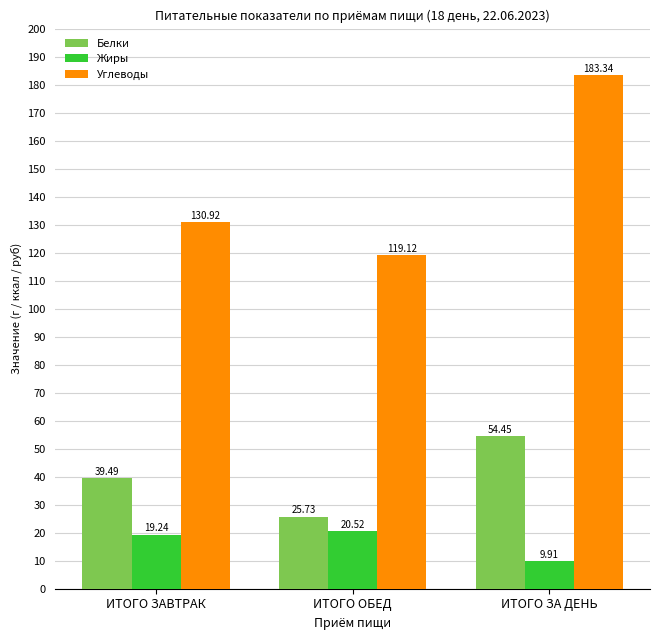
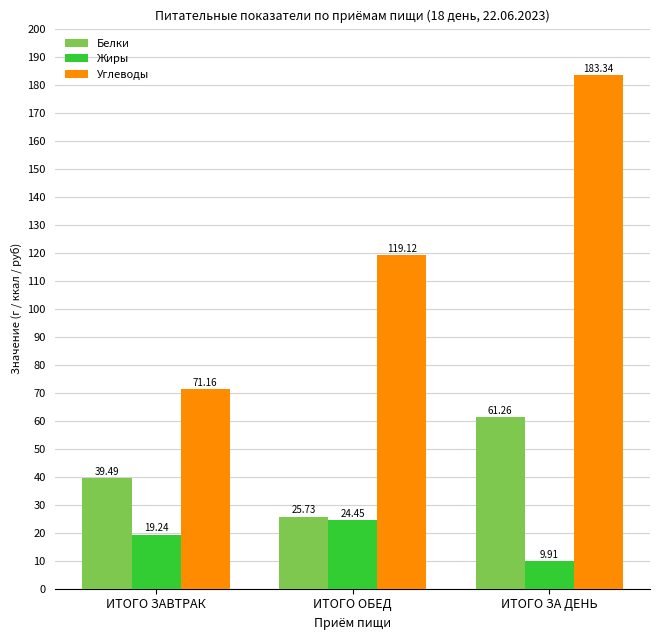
Углеводы, ИТОГО ЗАВТРАК: 130.92 -> 71.16
Жиры, ИТОГО ОБЕД: 20.52 -> 24.45
Белки, ИТОГО ЗА ДЕНЬ: 54.45 -> 61.26
